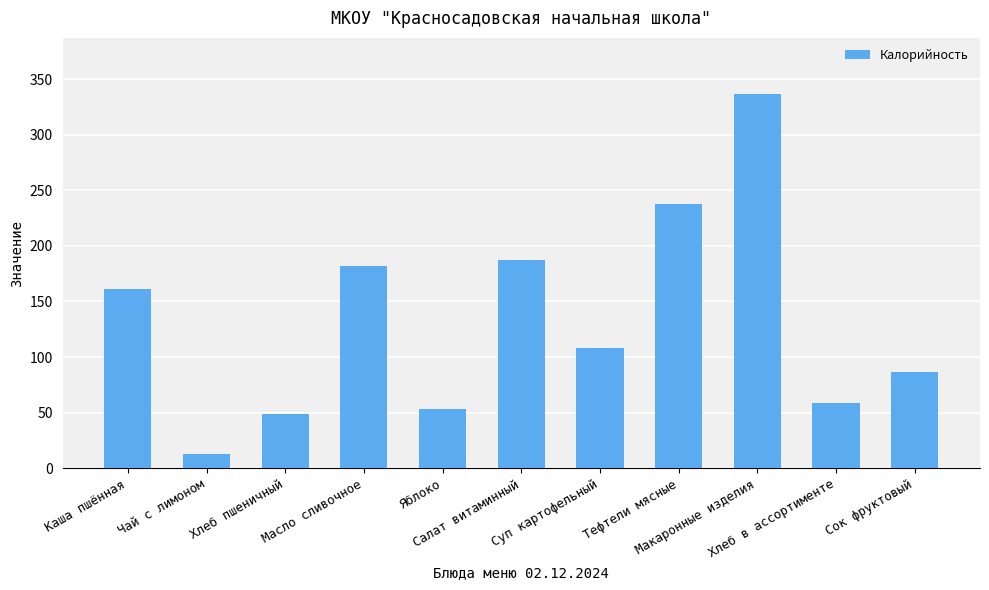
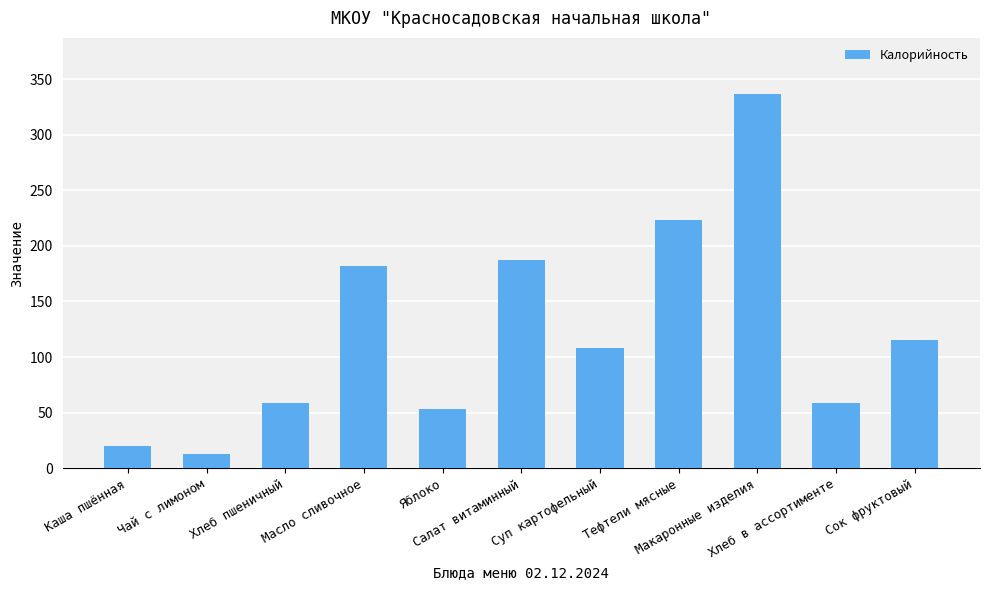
Каша пшённая: 161 -> 20
Хлеб пшеничный: 49 -> 59
Тефтели мясные: 238 -> 223
Сок фруктовый: 87 -> 115
